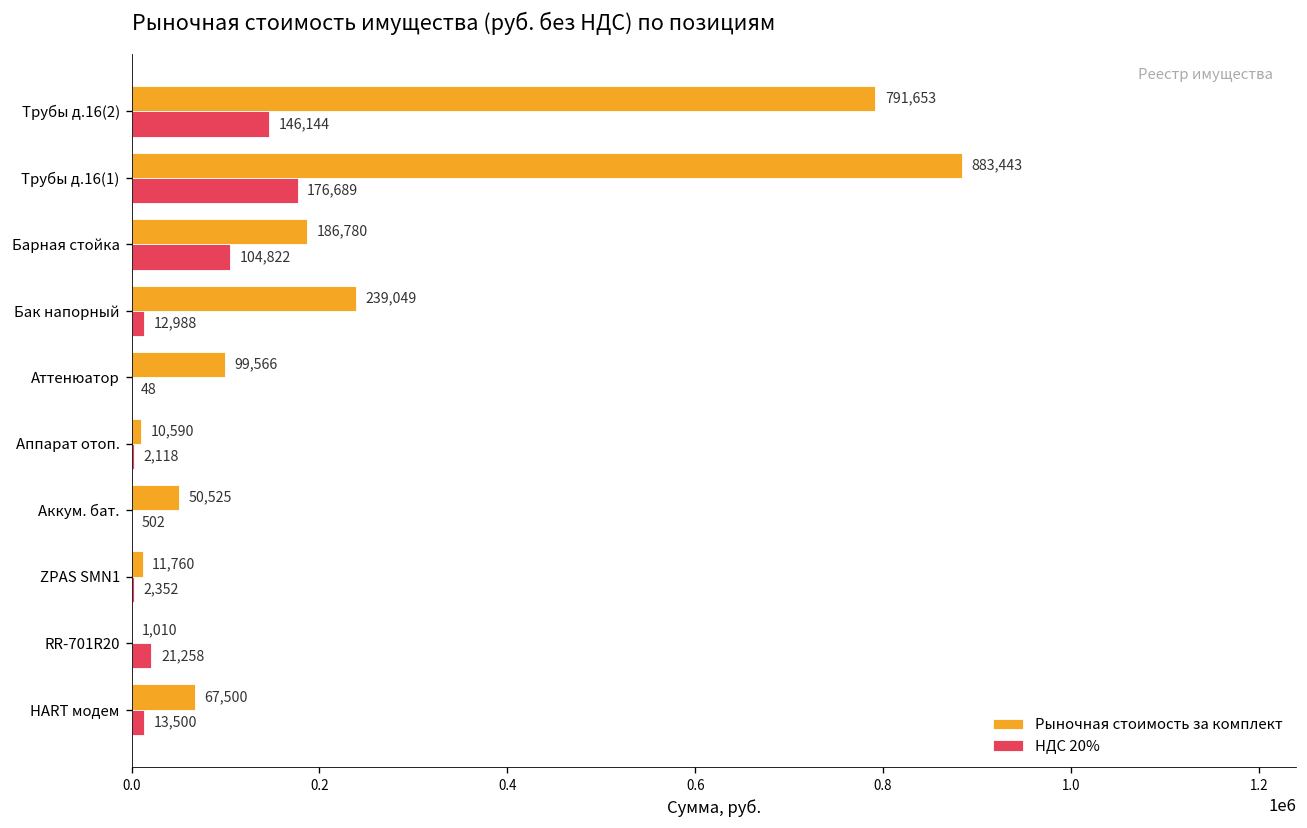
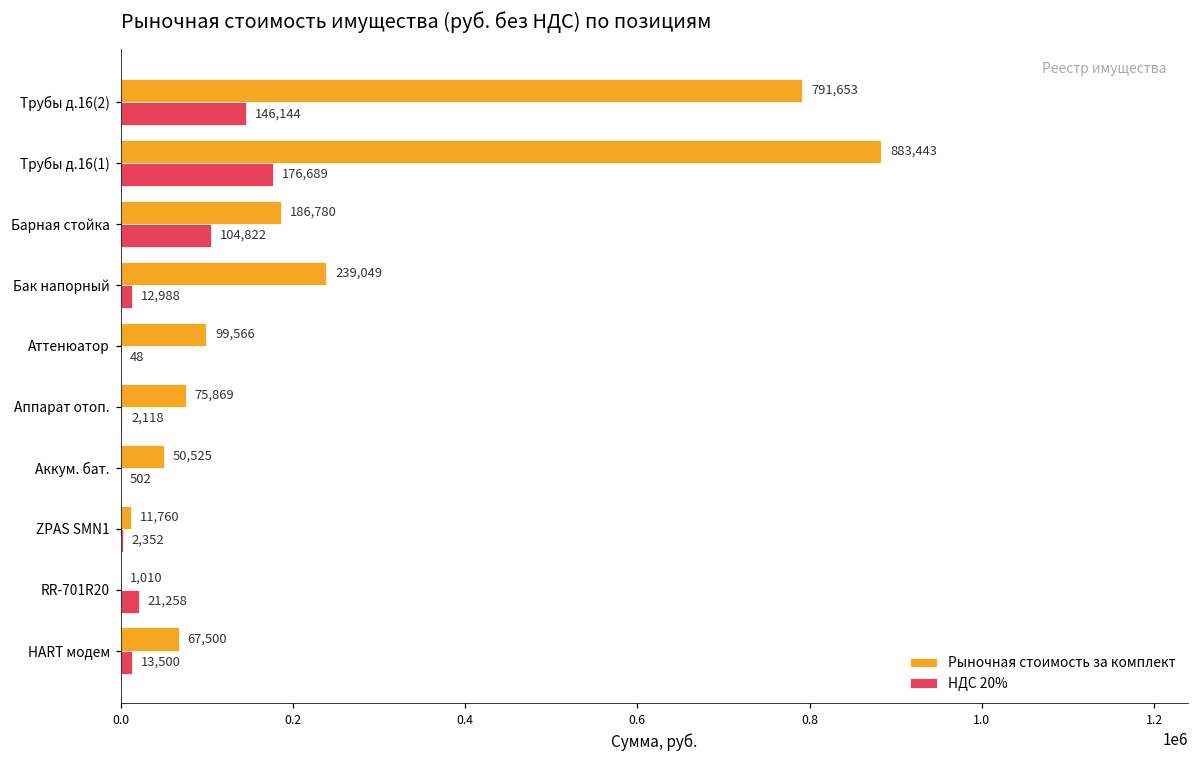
Рыночная стоимость за комплект, Аппарат отоп.: 10,590 -> 75,869
